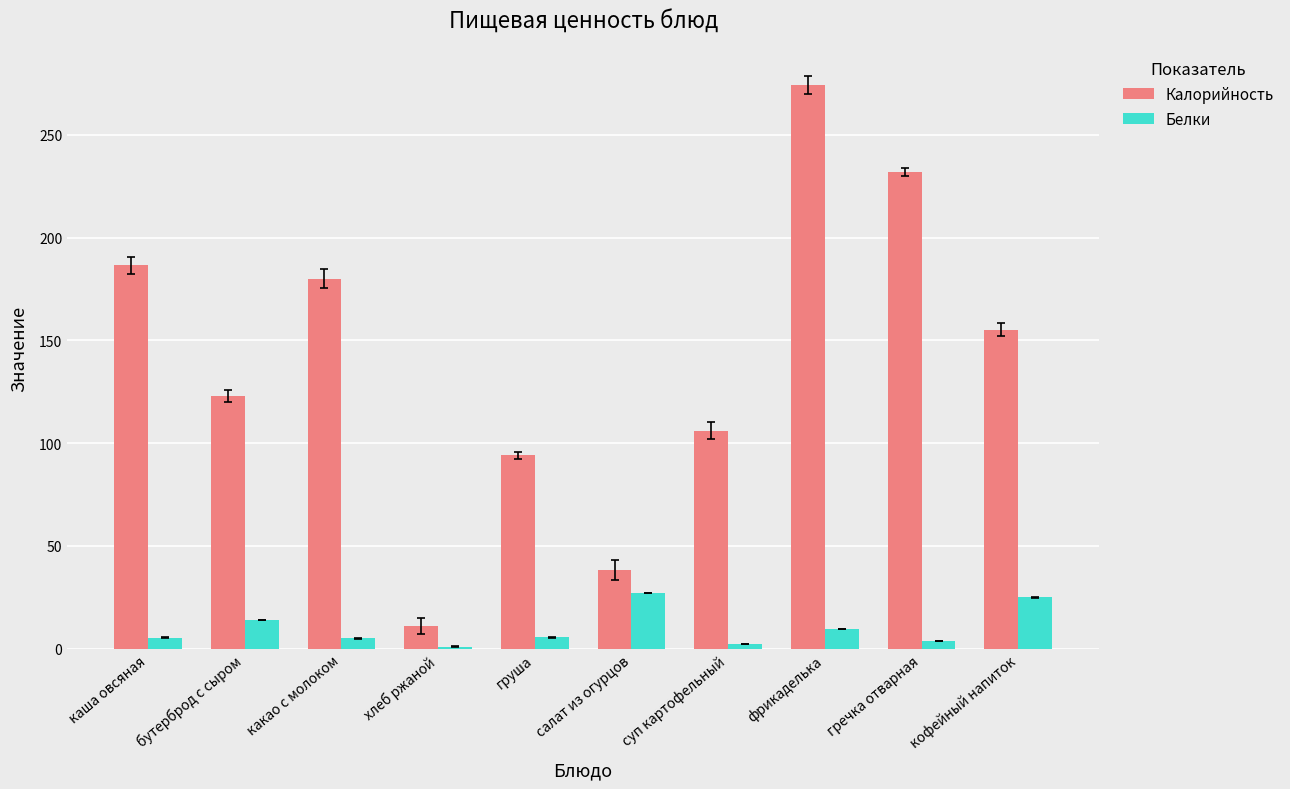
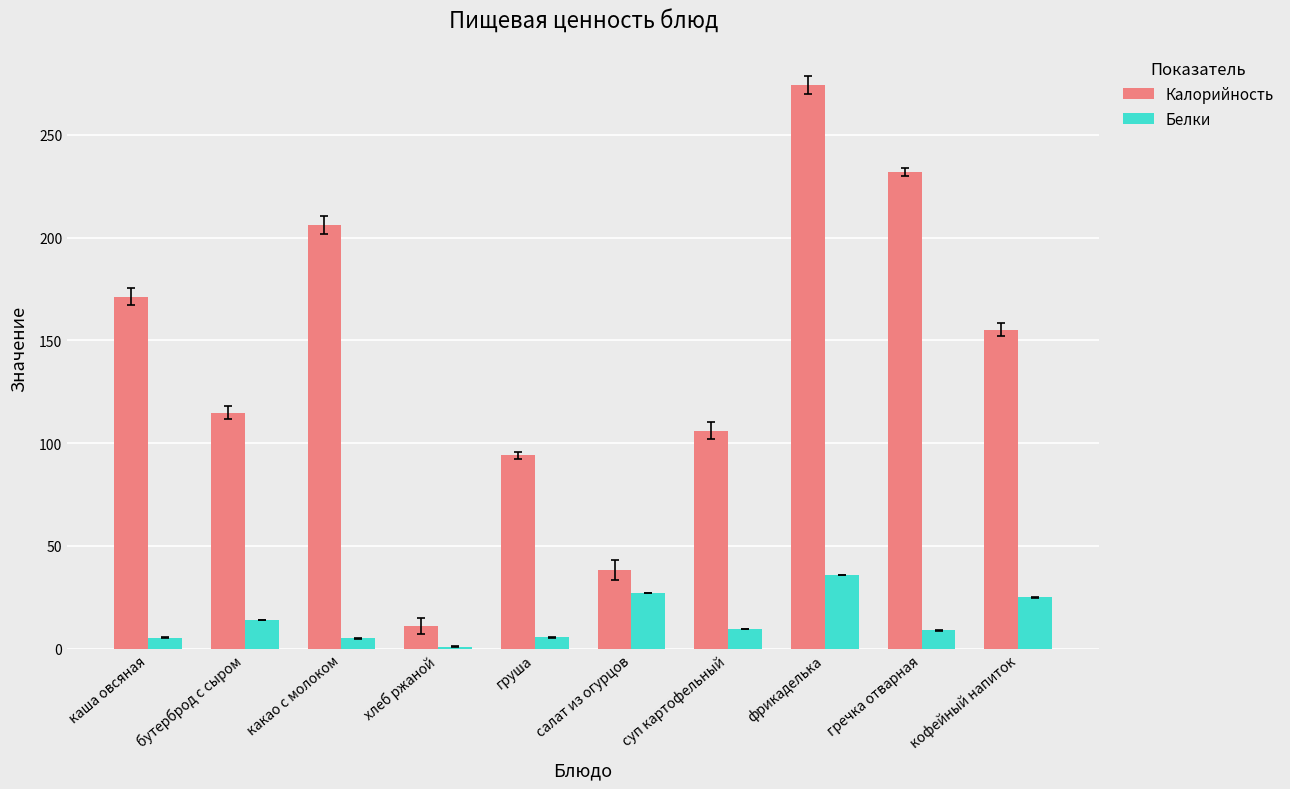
Калорийность, каша овсяная: 187 -> 171
Калорийность, бутерброд с сыром: 123 -> 115
Калорийность, какао с молоком: 180 -> 206
Белки, суп картофельный: 2 -> 9
Белки, фрикаделька: 10 -> 36
Белки, гречка отварная: 4 -> 9
